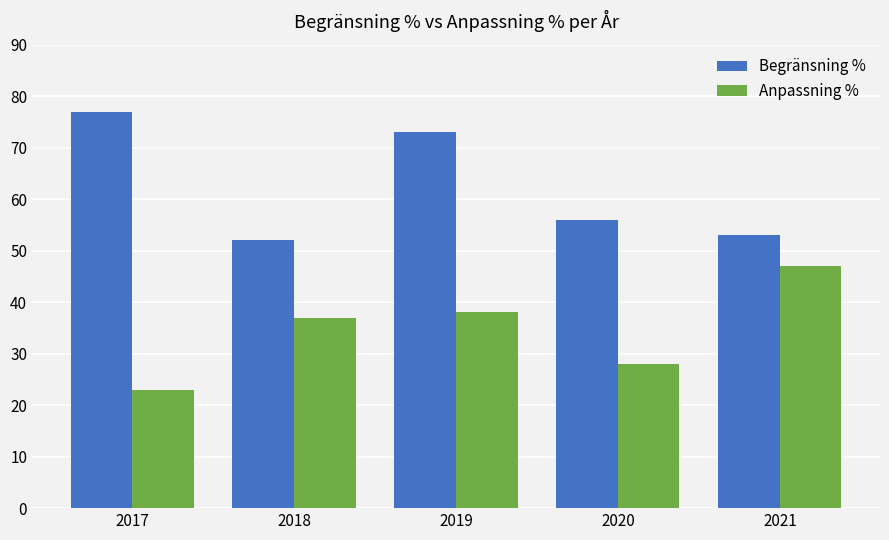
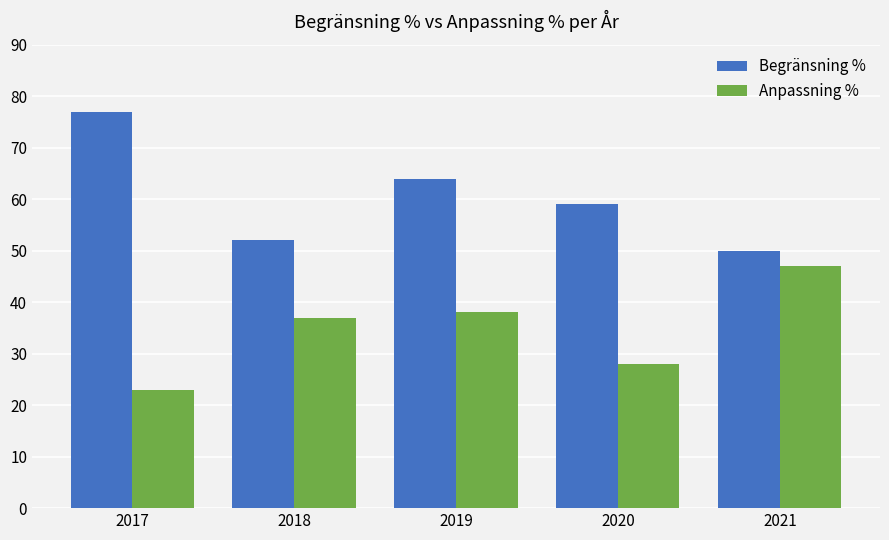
Begränsning %, 2019: 73 -> 64
Begränsning %, 2020: 56 -> 59
Begränsning %, 2021: 53 -> 50
